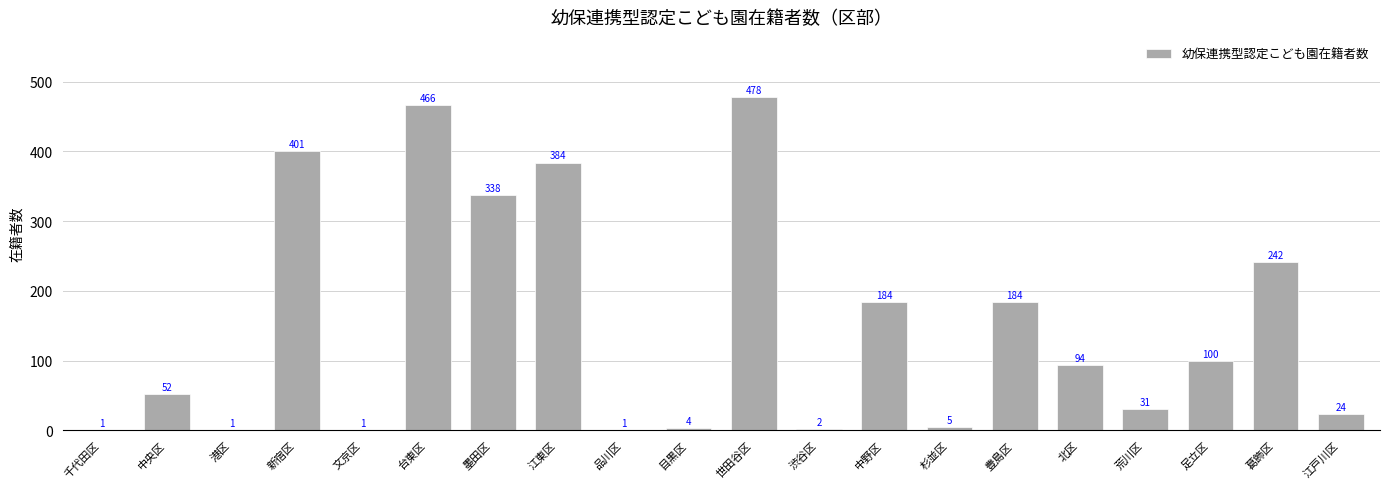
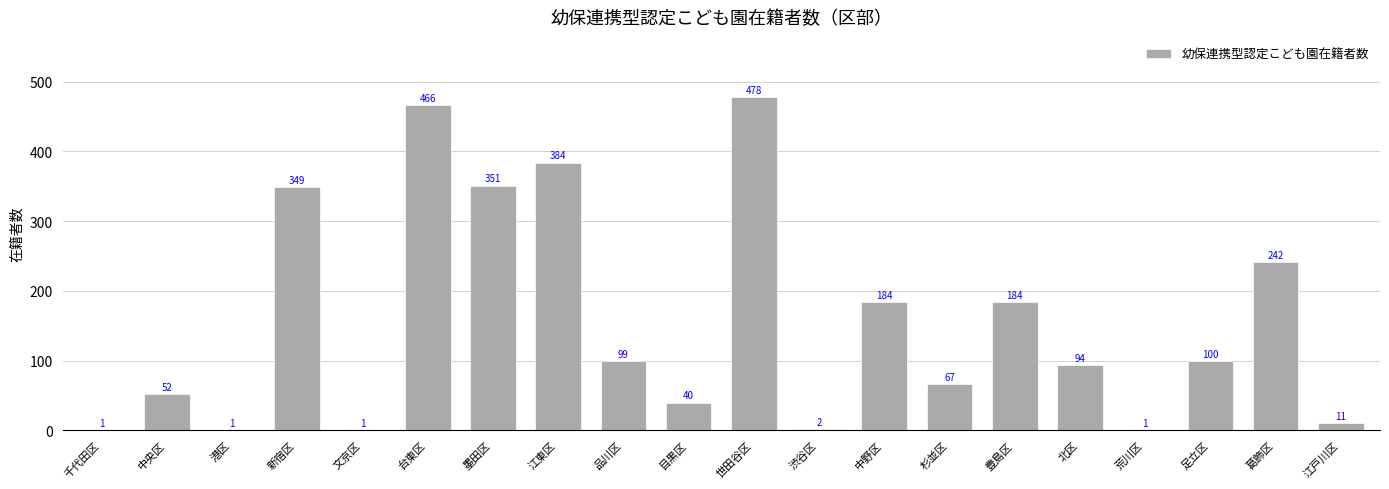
新宿区: 401 -> 349
墨田区: 338 -> 351
品川区: 1 -> 99
目黒区: 4 -> 40
杉並区: 5 -> 67
荒川区: 31 -> 1
江戸川区: 24 -> 11
